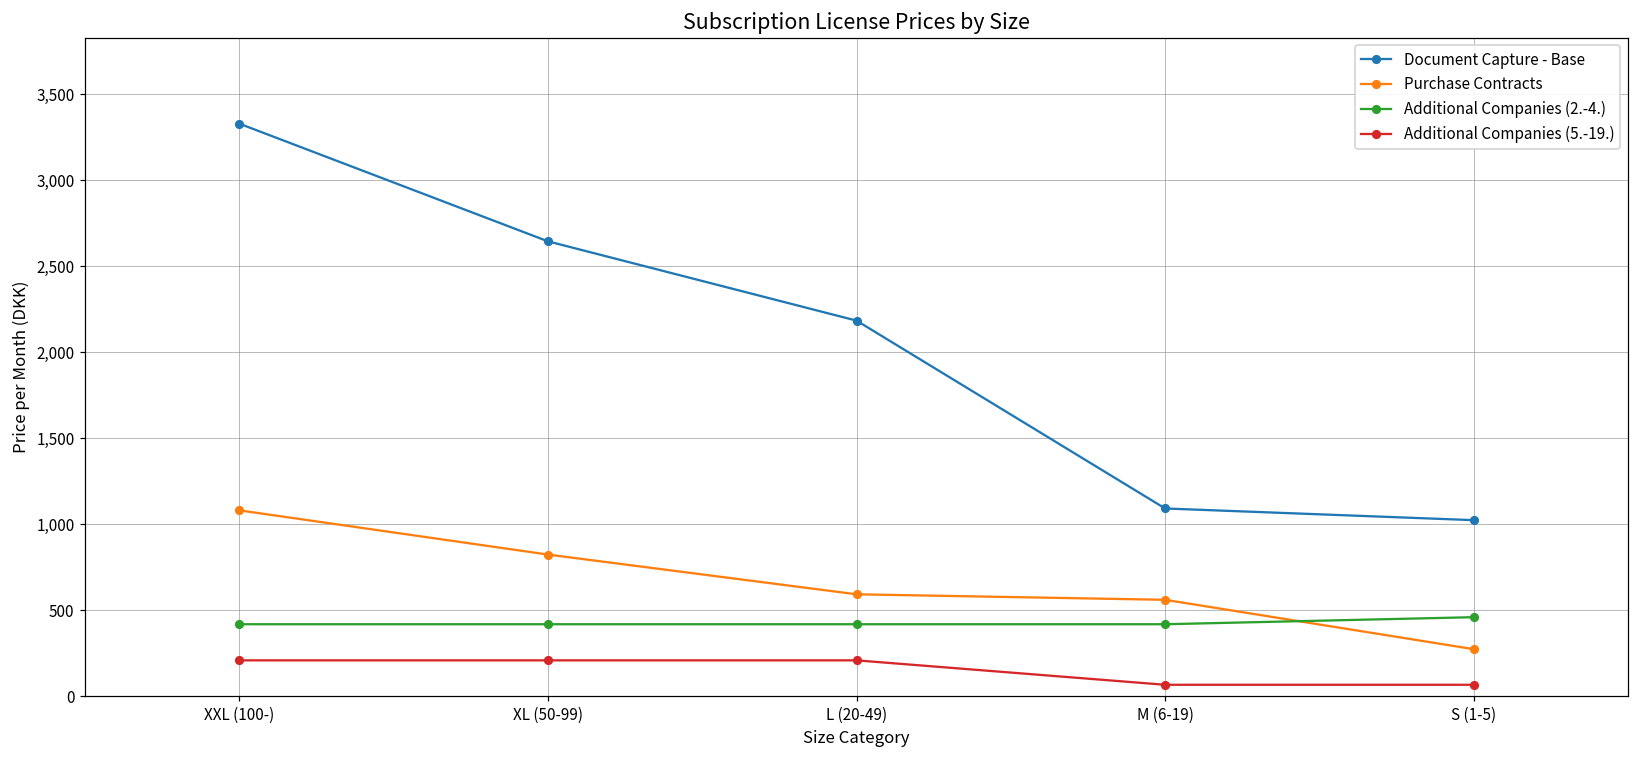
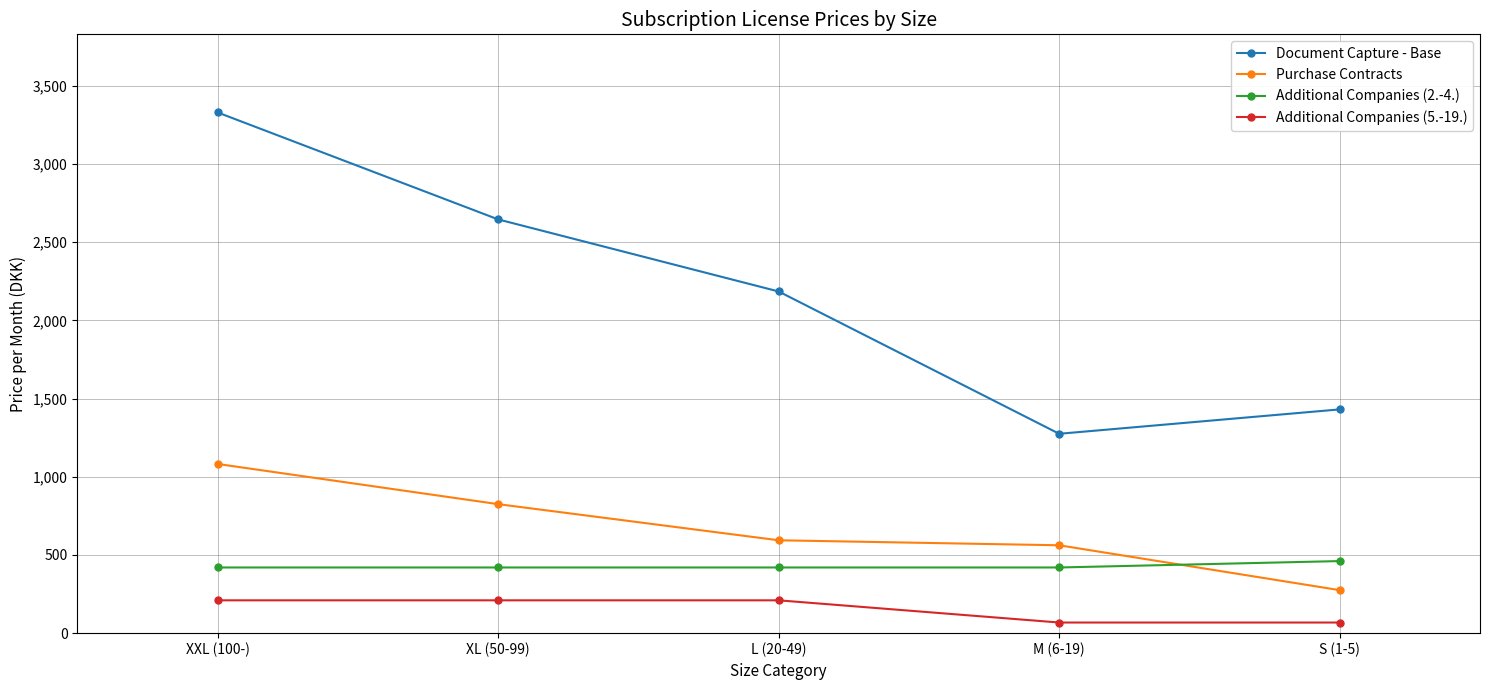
Document Capture - Base, M (6-19): 1,090 -> 1,280
Document Capture - Base, S (1-5): 1,030 -> 1,430
